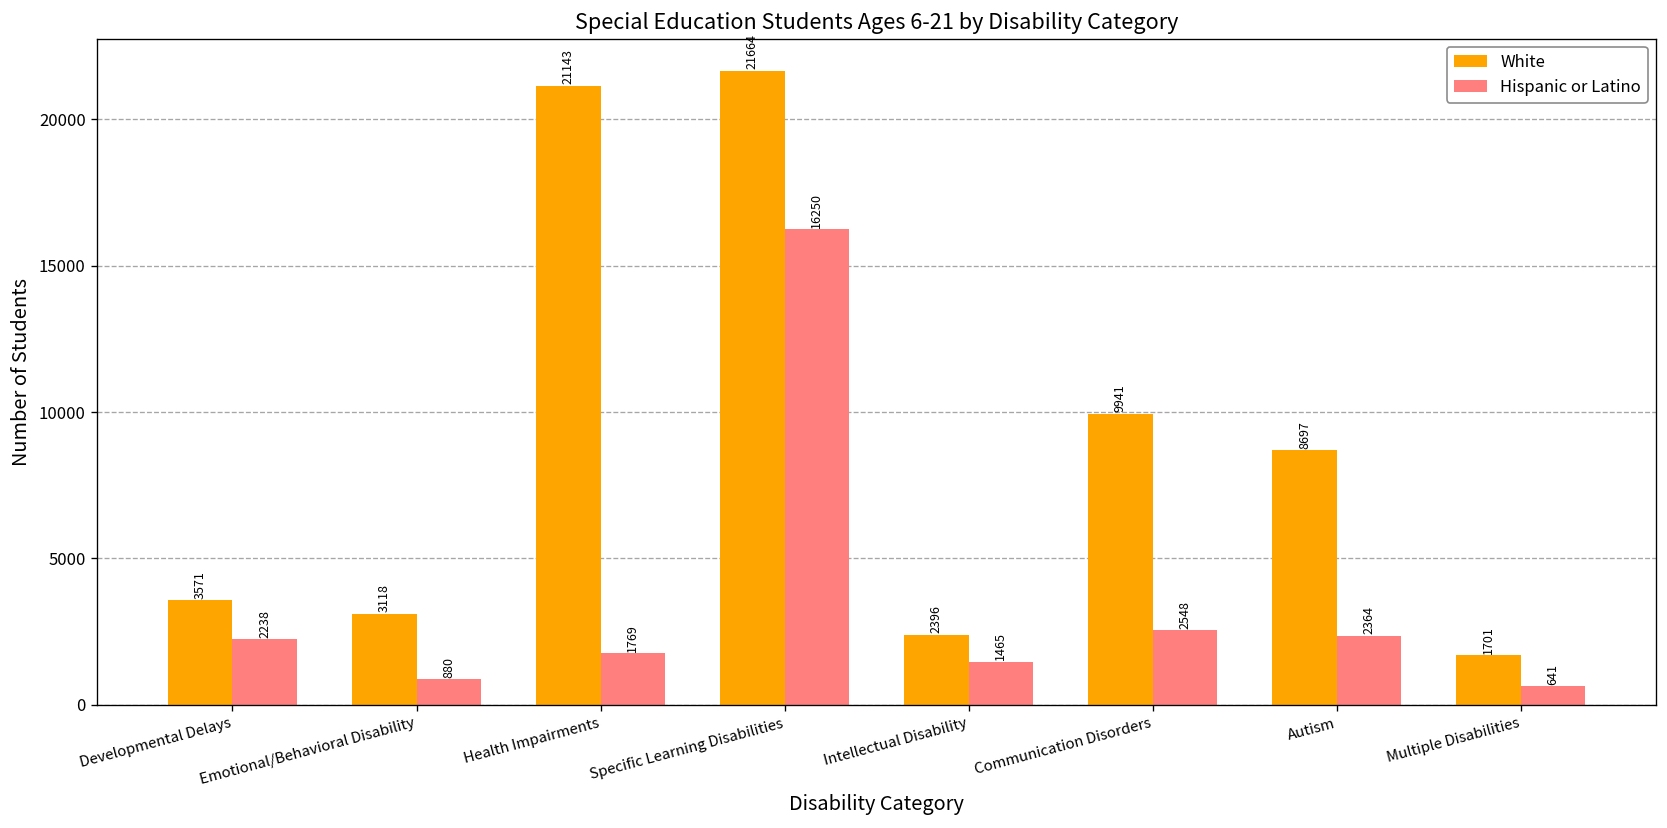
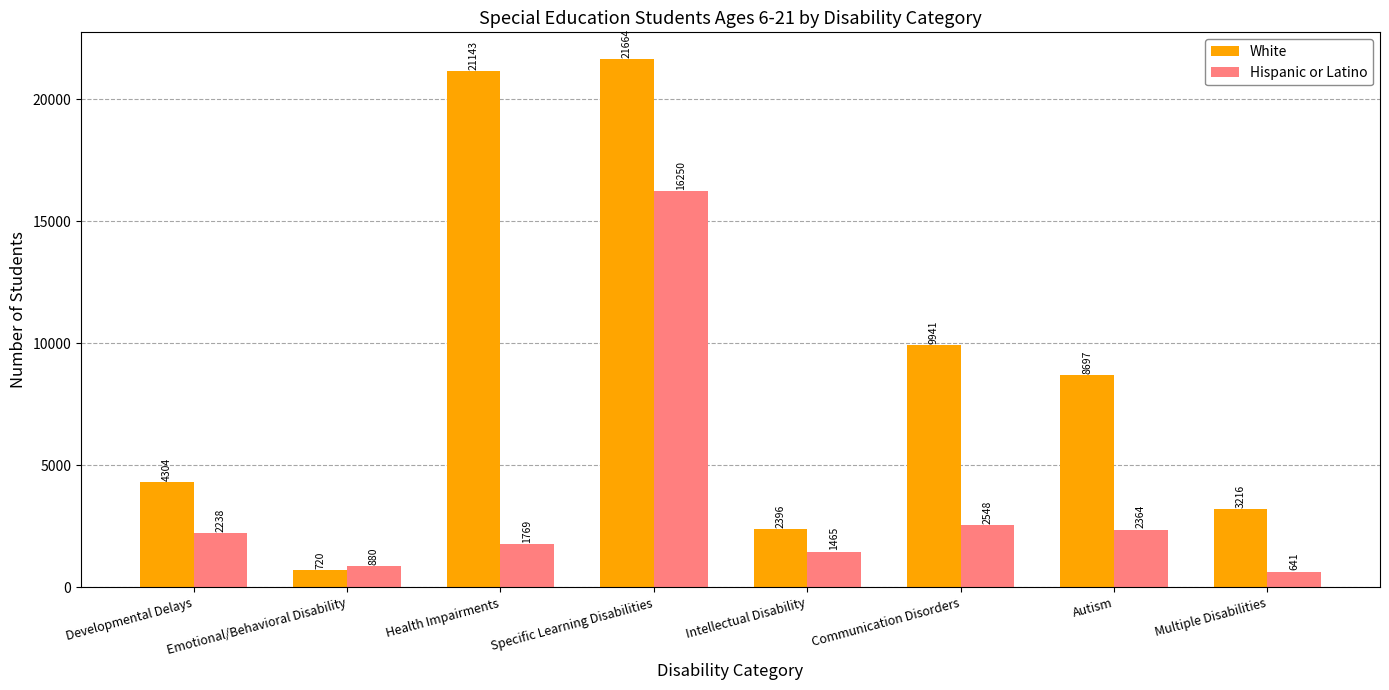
White, Developmental Delays: 3571 -> 4304
White, Emotional/Behavioral Disability: 3118 -> 720
White, Multiple Disabilities: 1701 -> 3216
